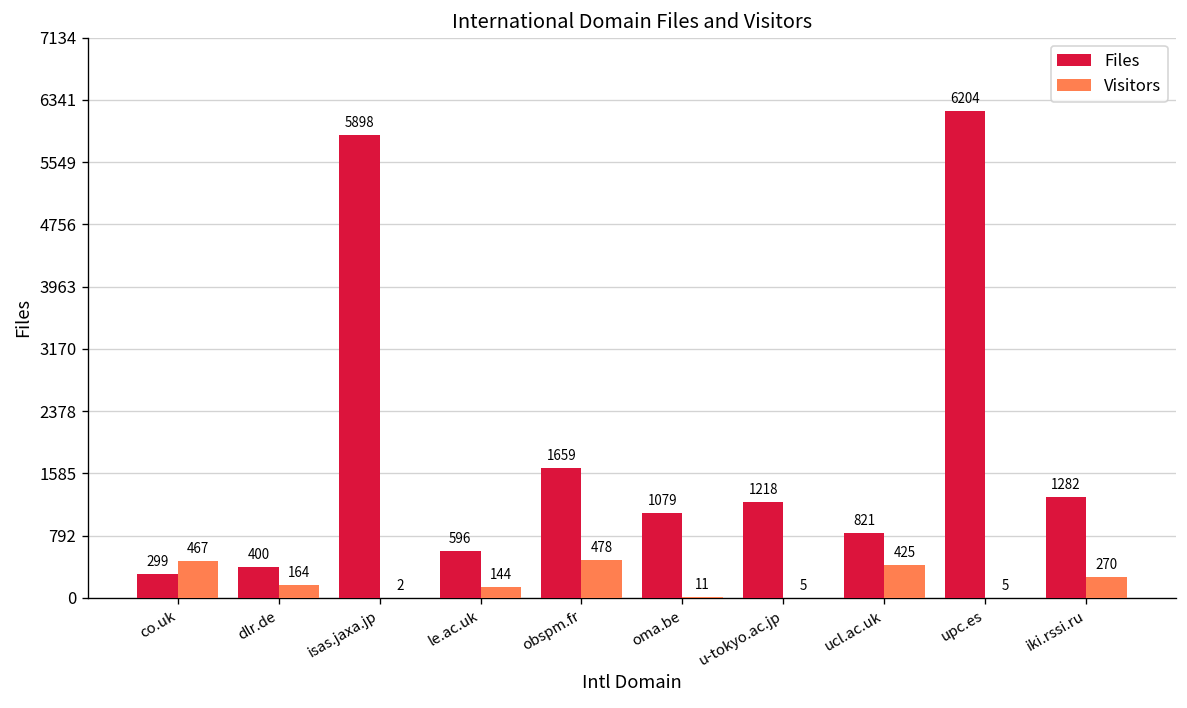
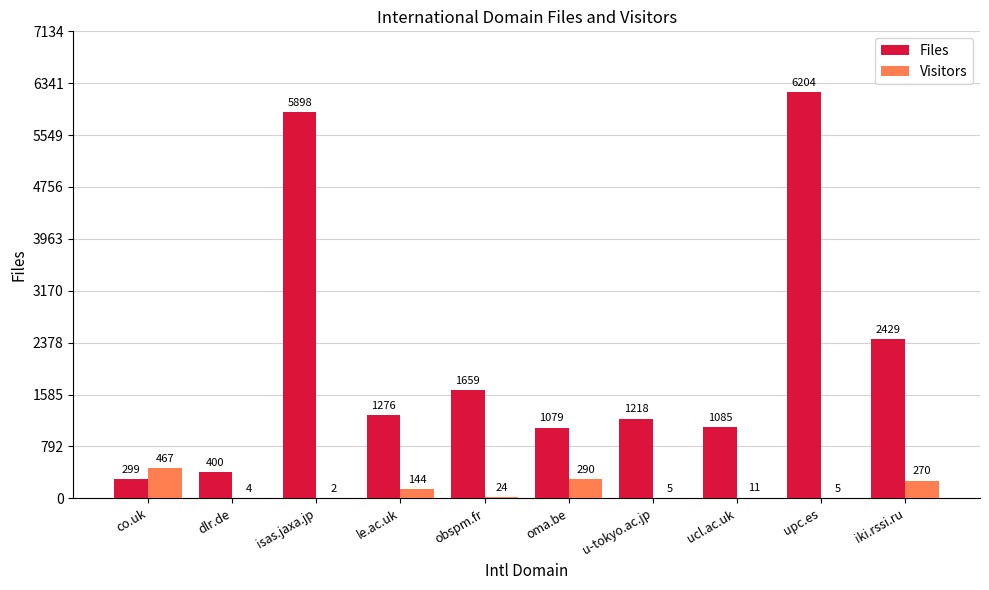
Visitors, dlr.de: 164 -> 4
Files, le.ac.uk: 596 -> 1276
Visitors, obspm.fr: 478 -> 24
Visitors, oma.be: 11 -> 290
Files, ucl.ac.uk: 821 -> 1085
Visitors, ucl.ac.uk: 425 -> 11
Files, iki.rssi.ru: 1282 -> 2429
